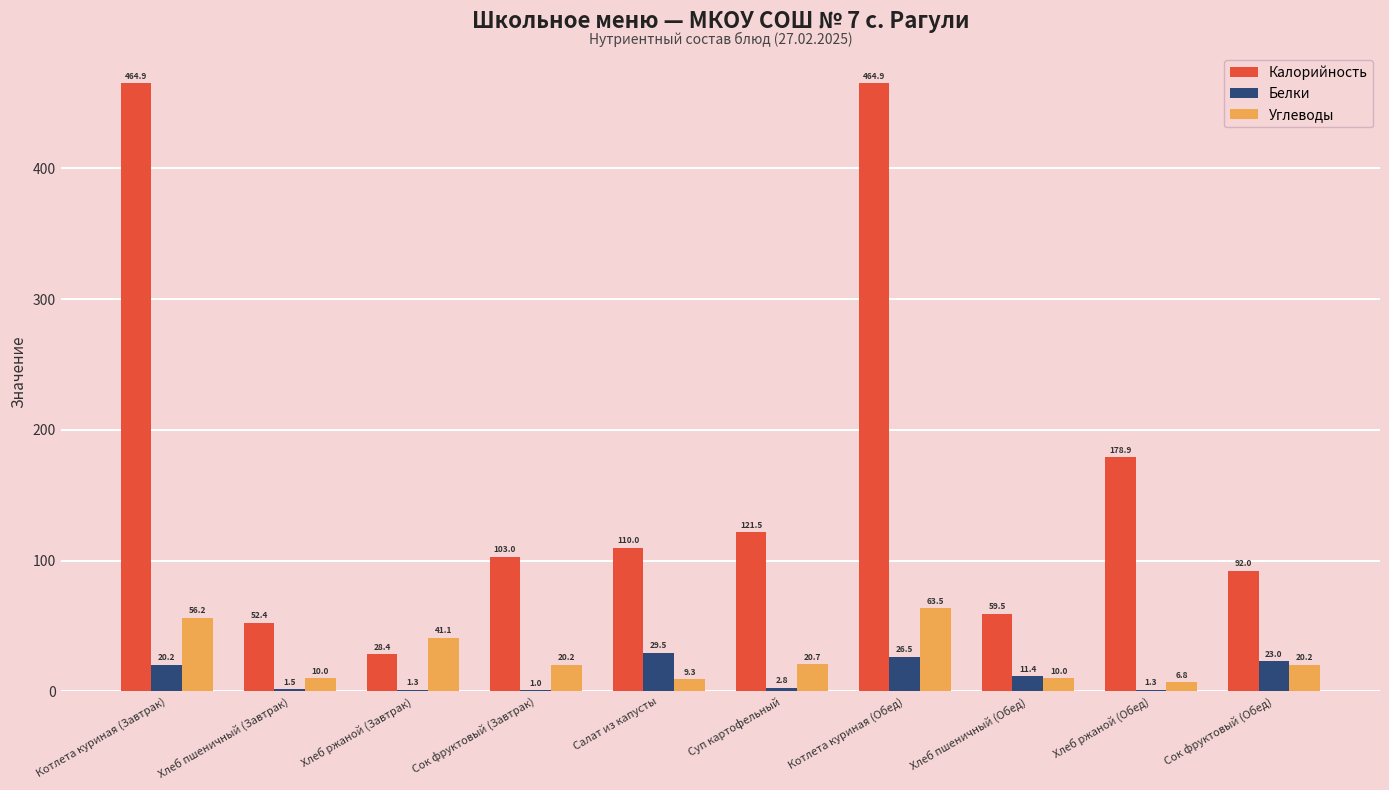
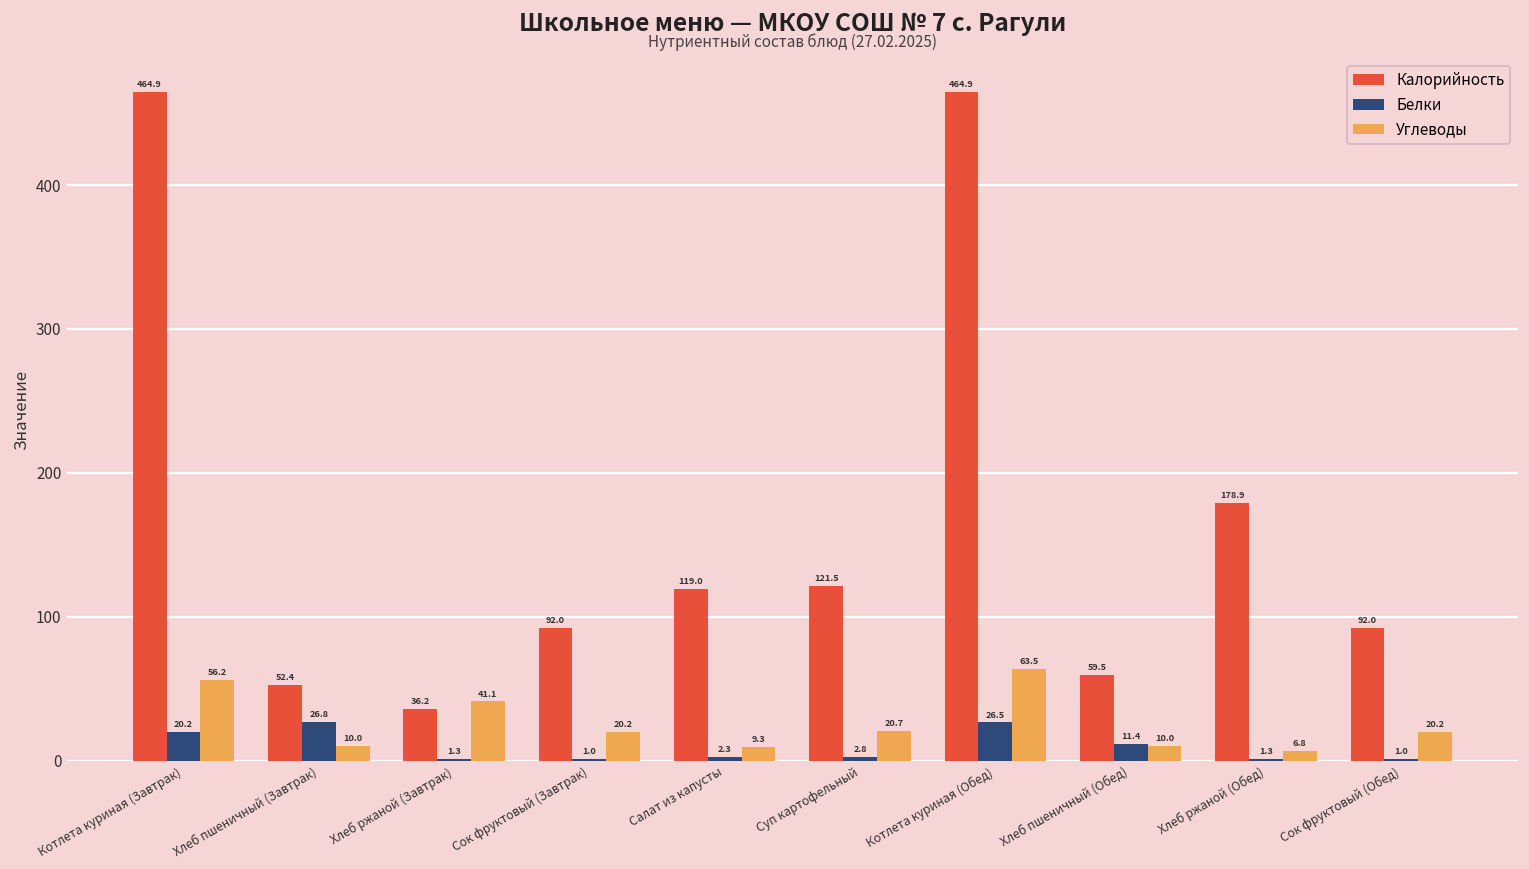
Белки, Хлеб пшеничный (Завтрак): 1.5 -> 26.8
Калорийность, Хлеб ржаной (Завтрак): 28.4 -> 36.2
Калорийность, Сок фруктовый (Завтрак): 103.0 -> 92.0
Калорийность, Салат из капусты: 110.0 -> 119.0
Белки, Салат из капусты: 29.5 -> 2.3
Белки, Сок фруктовый (Обед): 23.0 -> 1.0
